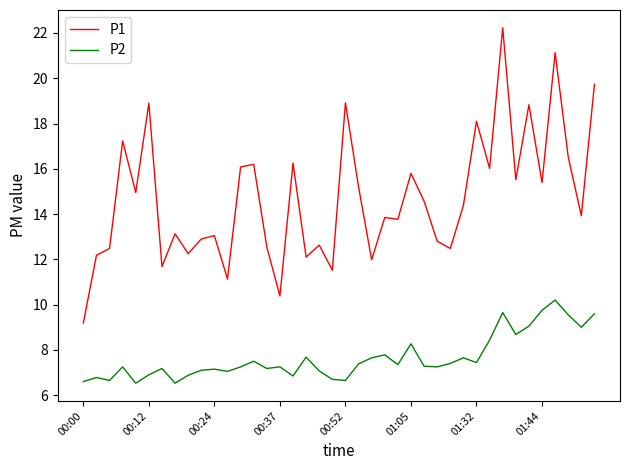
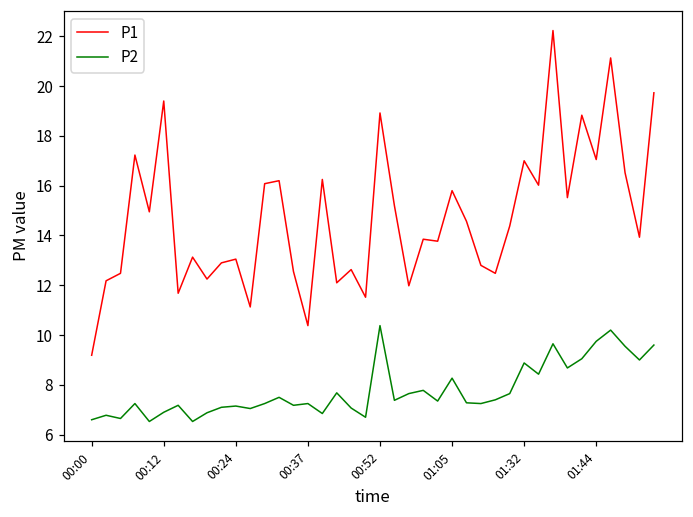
P1, 00:12: 18.9 -> 19.4
P2, 00:52: 6.7 -> 10.4
P1, 01:32: 18.1 -> 17.0
P2, 01:32: 7.4 -> 8.9
P1, 01:44: 15.4 -> 17.1
